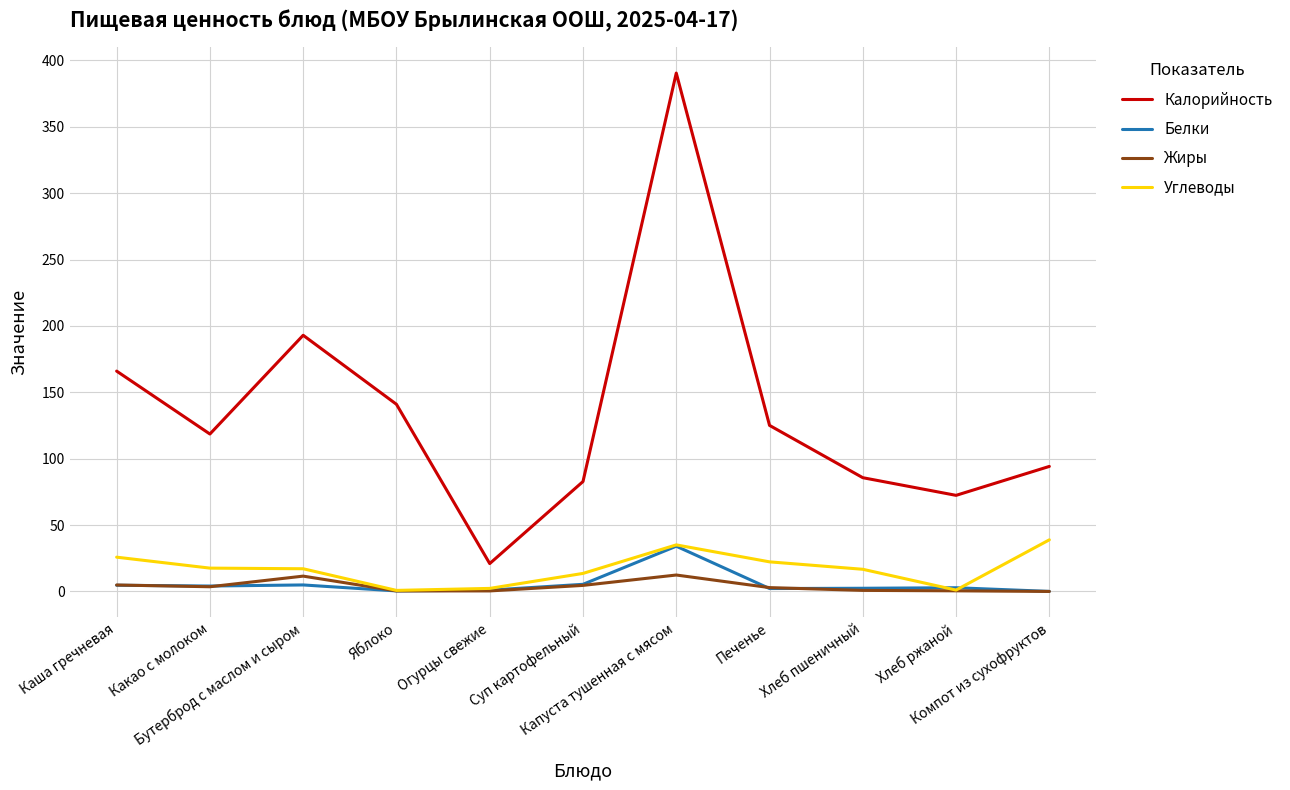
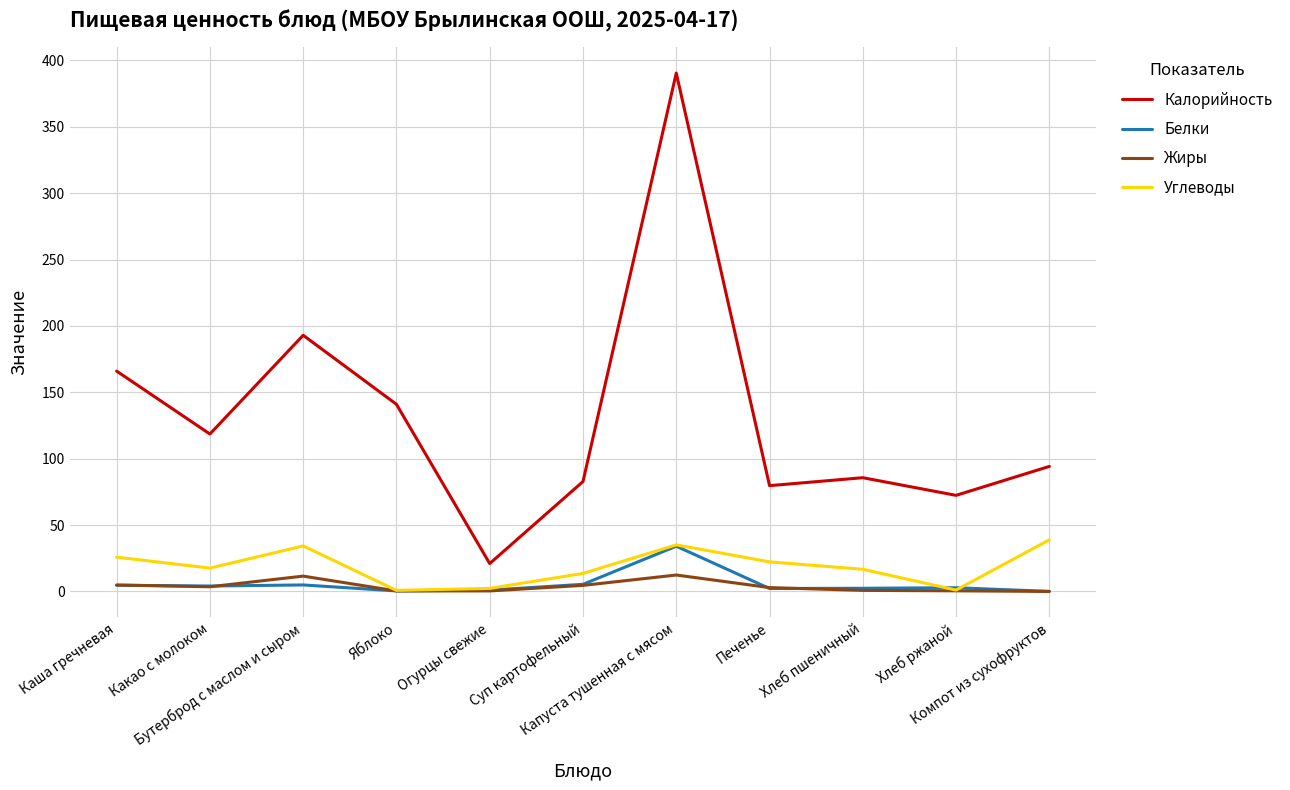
Углеводы, Бутерброд с маслом и сыром: 17 -> 34
Калорийность, Печенье: 125 -> 80
